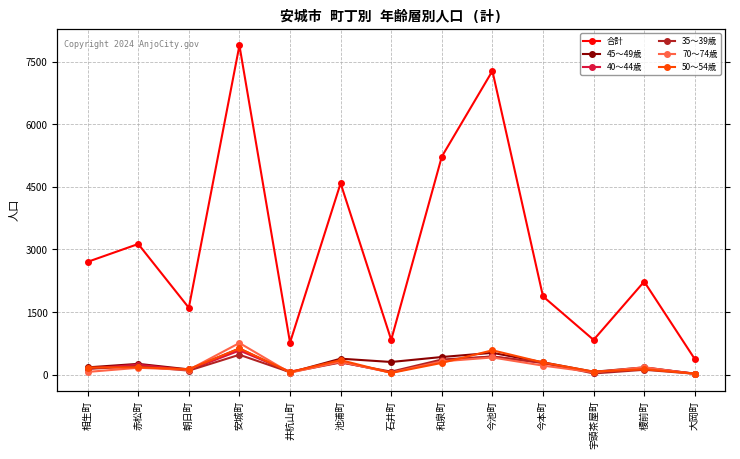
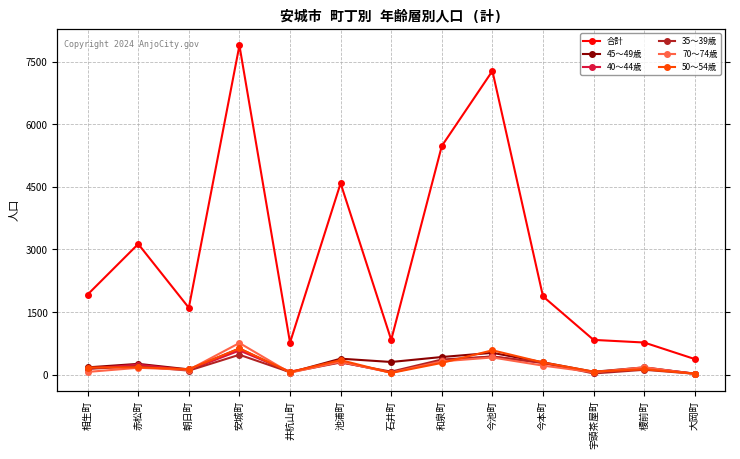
合計, 相生町: 2700 -> 1900
合計, 和泉町: 5200 -> 5500
合計, 榎前町: 2200 -> 800
